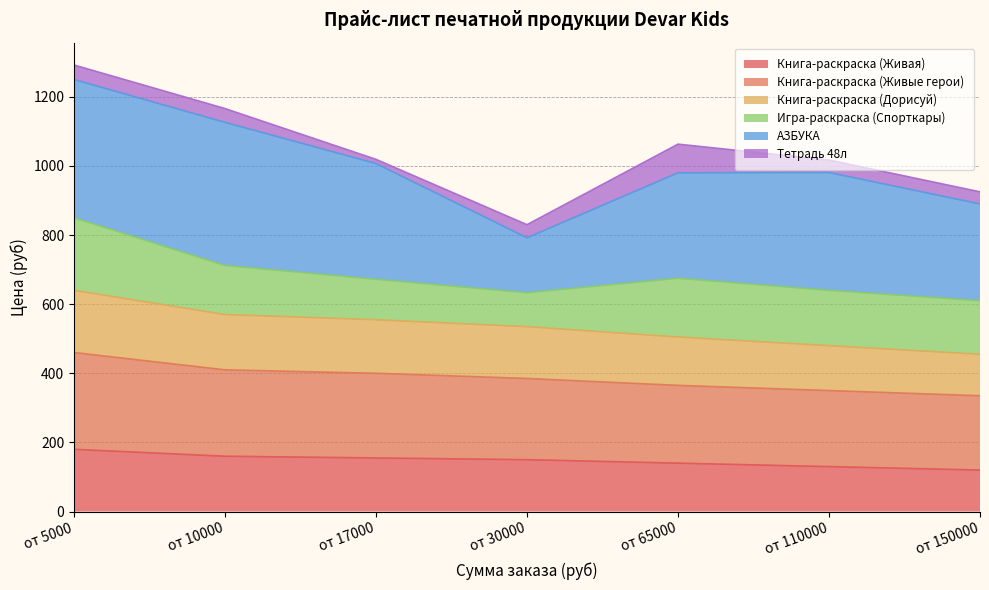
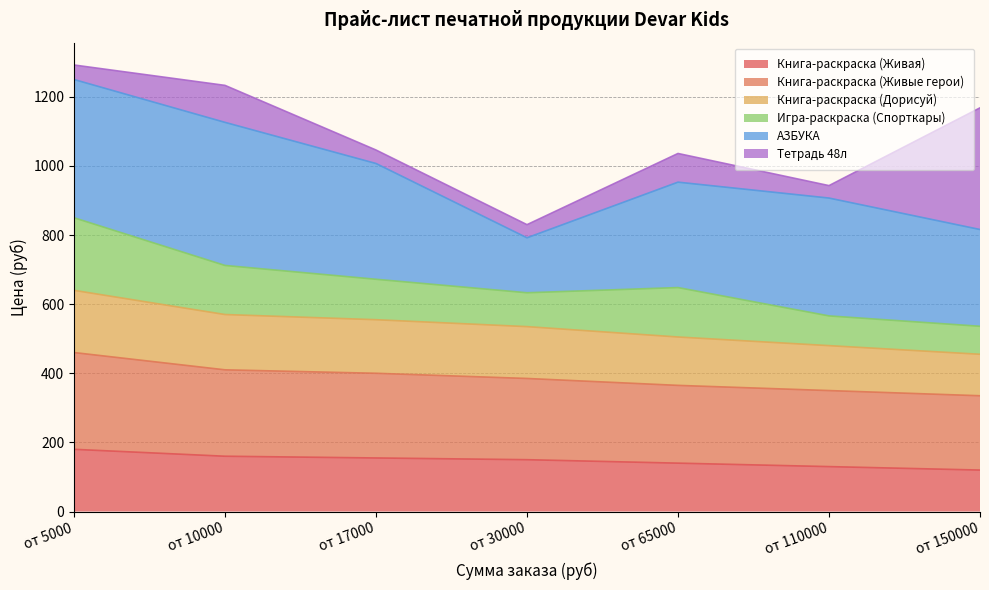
Тетрадь 48л, от 10000: 40 -> 110
Тетрадь 48л, от 17000: 10 -> 40
Игра-раскраска (Спорткары), от 65000: 170 -> 140
Игра-раскраска (Спорткары), от 110000: 160 -> 90
Игра-раскраска (Спорткары), от 150000: 160 -> 80
Тетрадь 48л, от 150000: 40 -> 350
